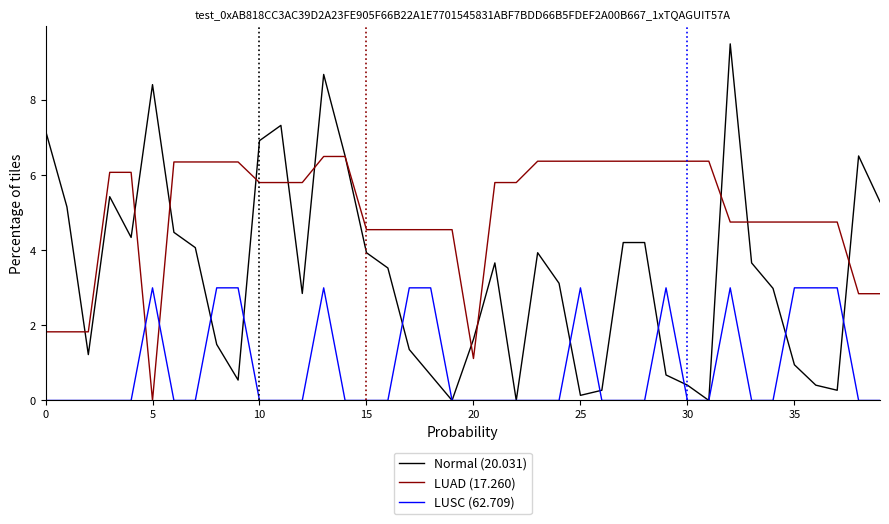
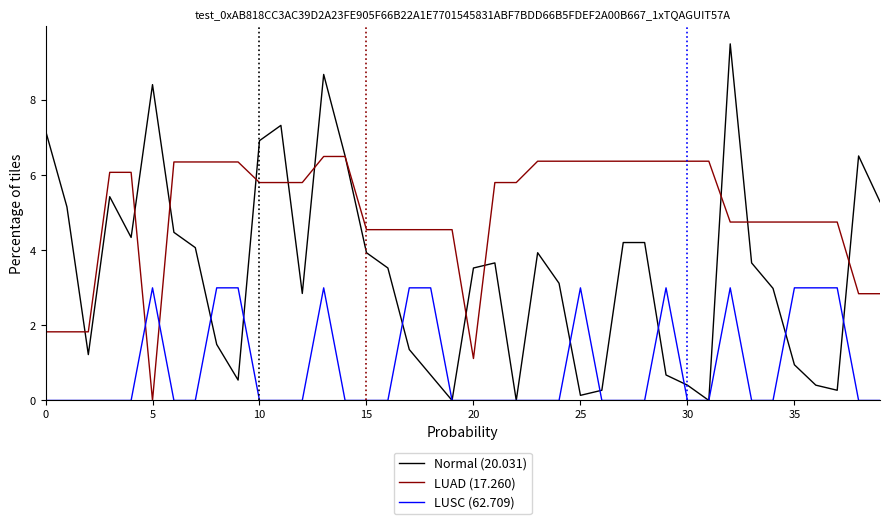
Normal (20.031), 20: 1.6 -> 3.5
